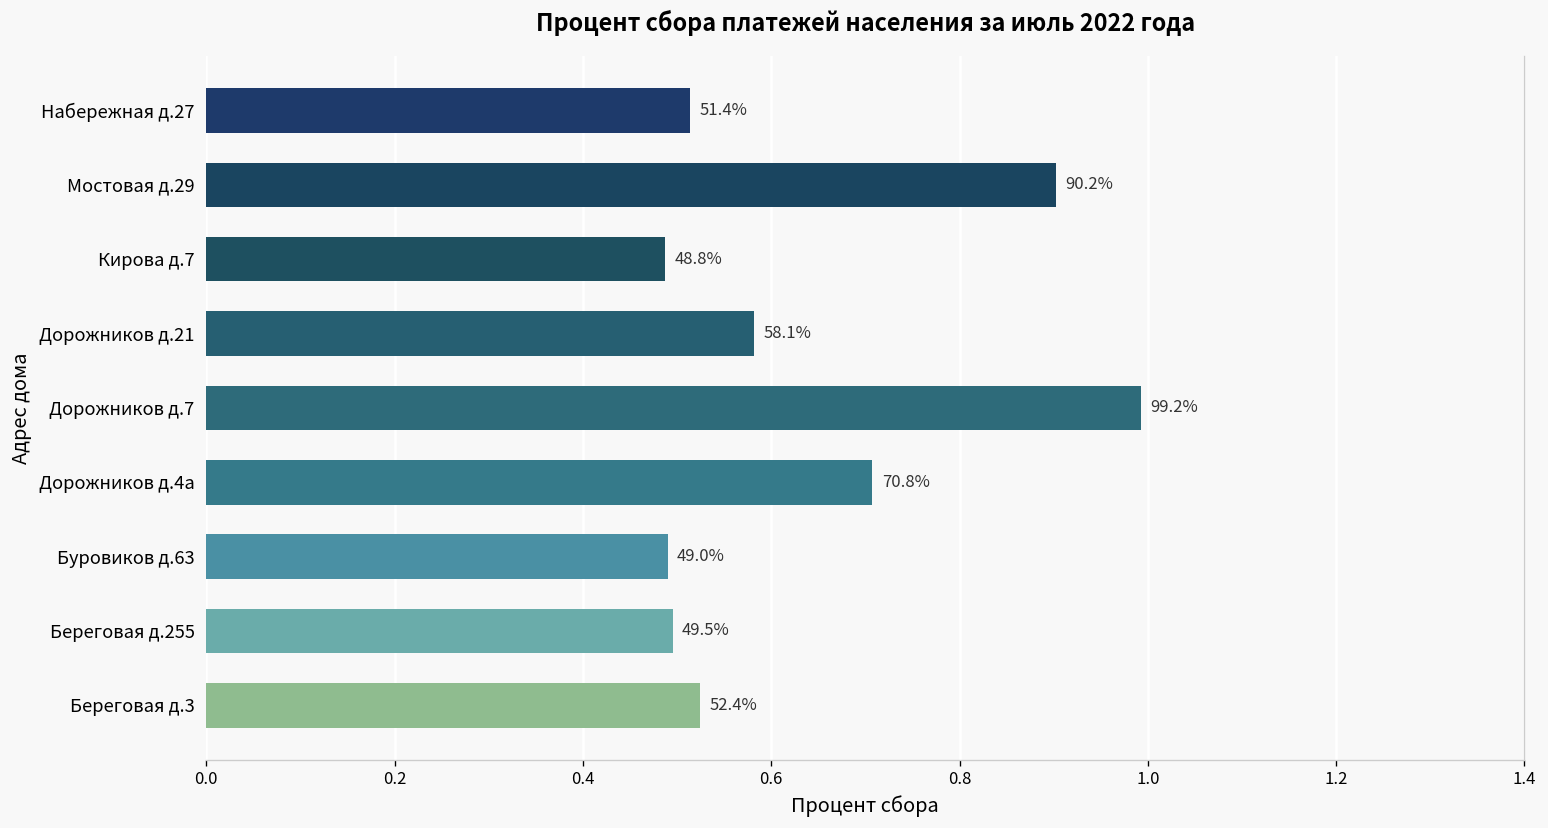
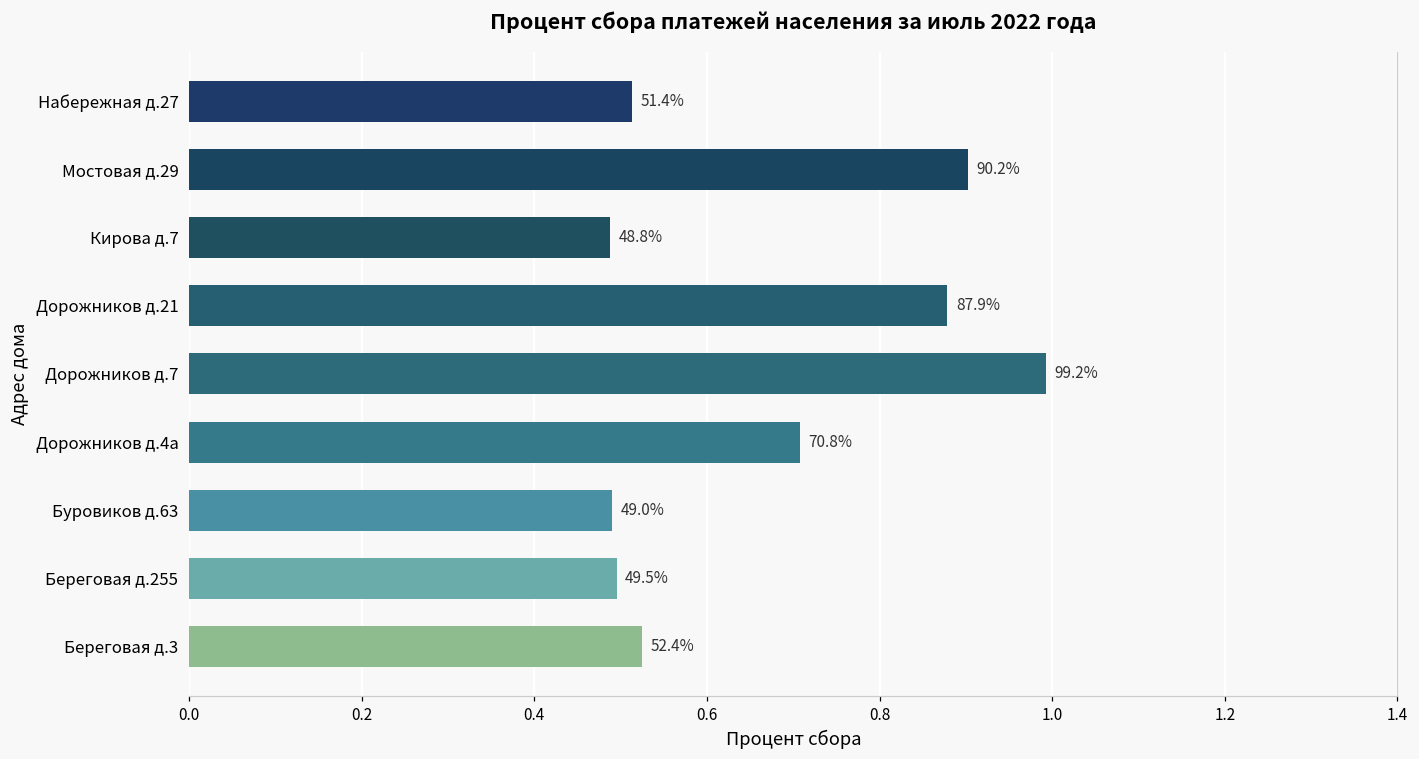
Дорожников д.21: 58.1% -> 87.9%
